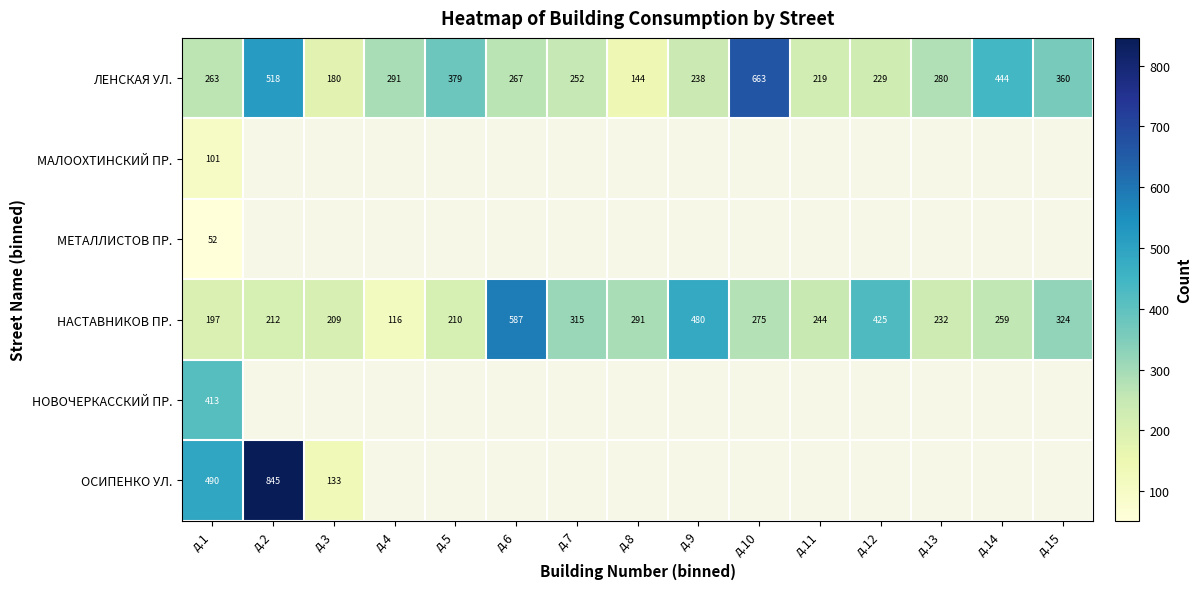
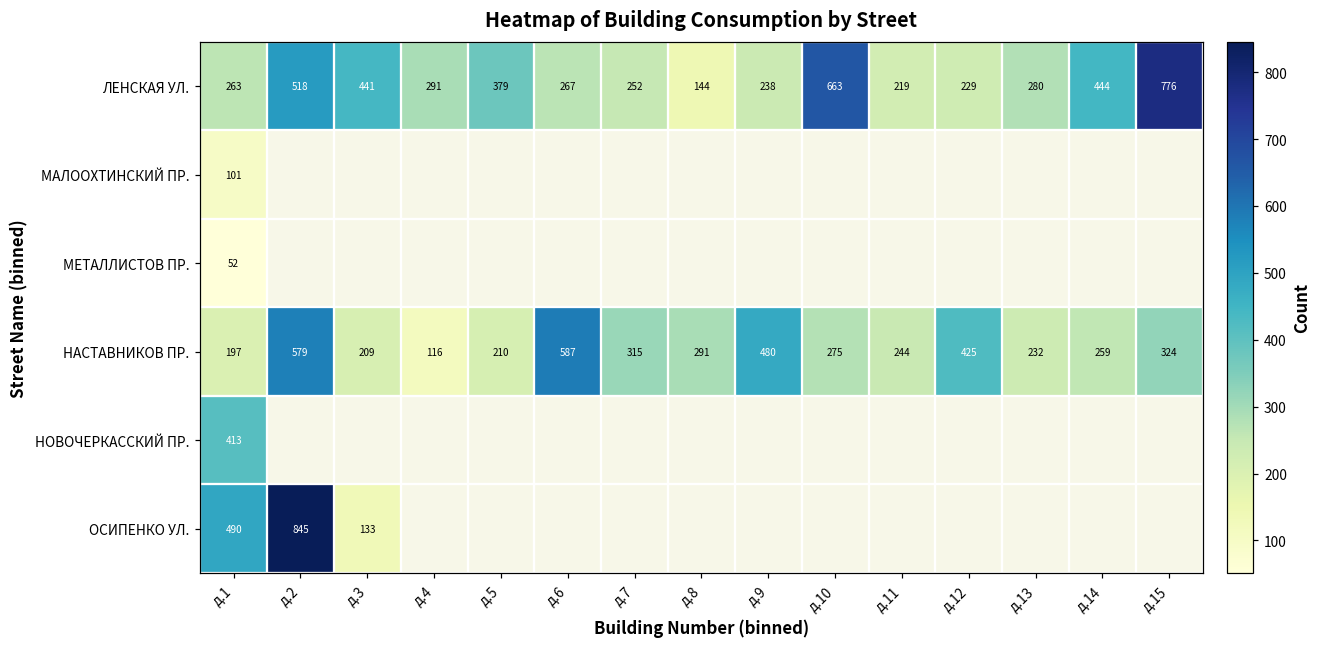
ЛЕНСКАЯ УЛ., д.3: 180 -> 441
ЛЕНСКАЯ УЛ., д.15: 360 -> 776
НАСТАВНИКОВ ПР., д.2: 212 -> 579
